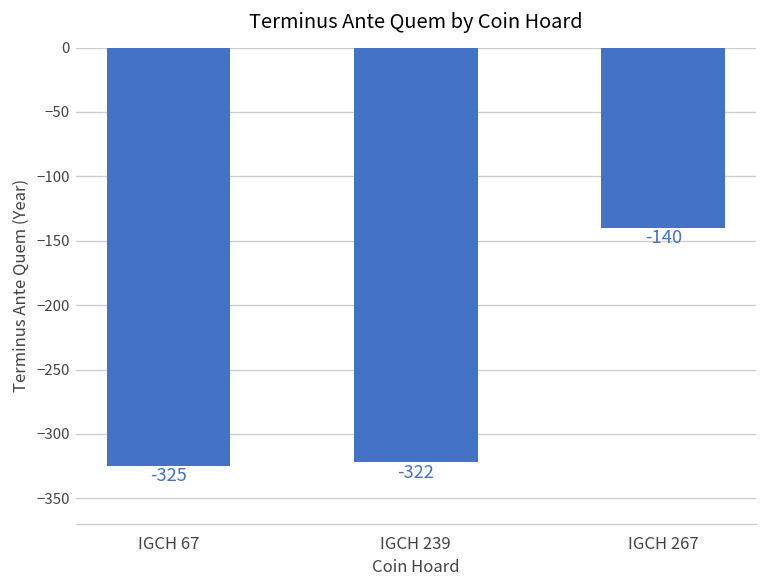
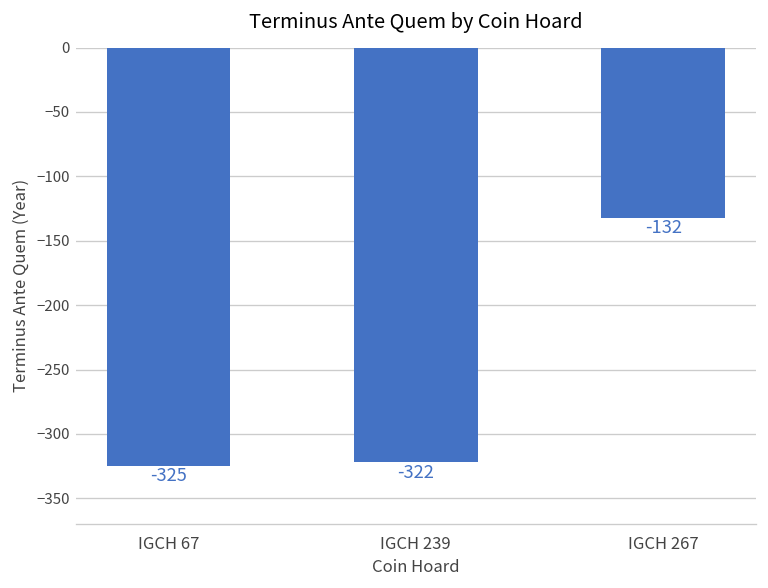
IGCH 267: -140 -> -132
